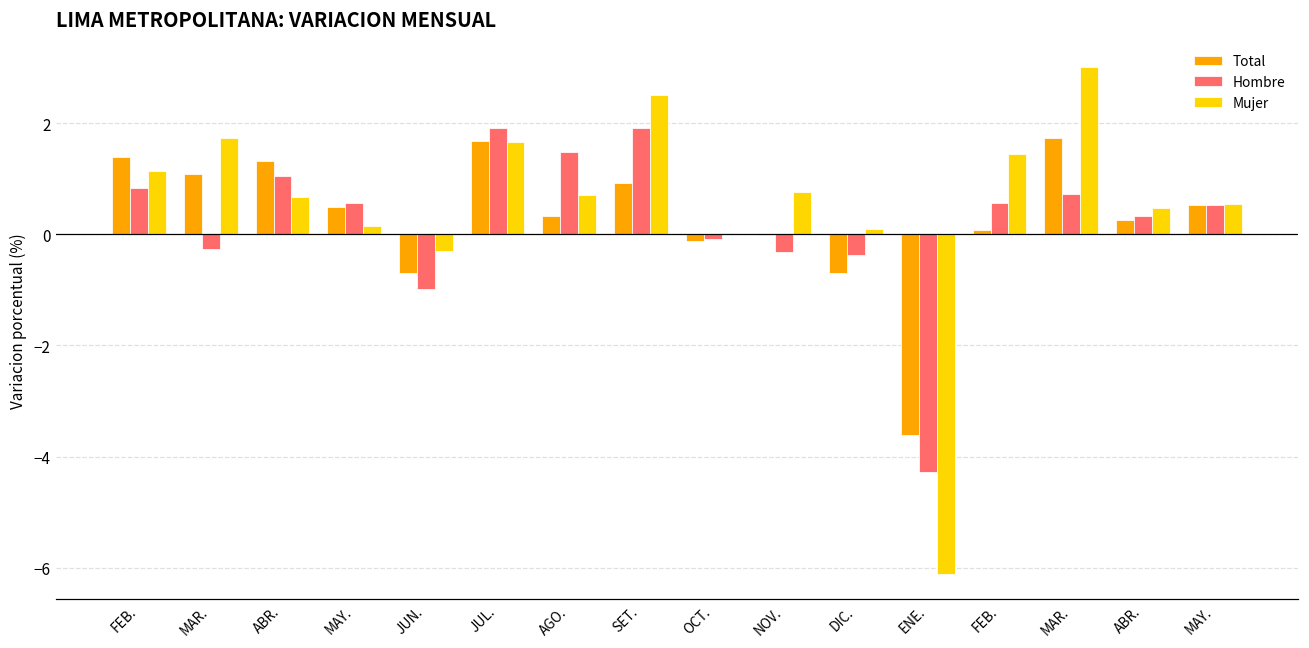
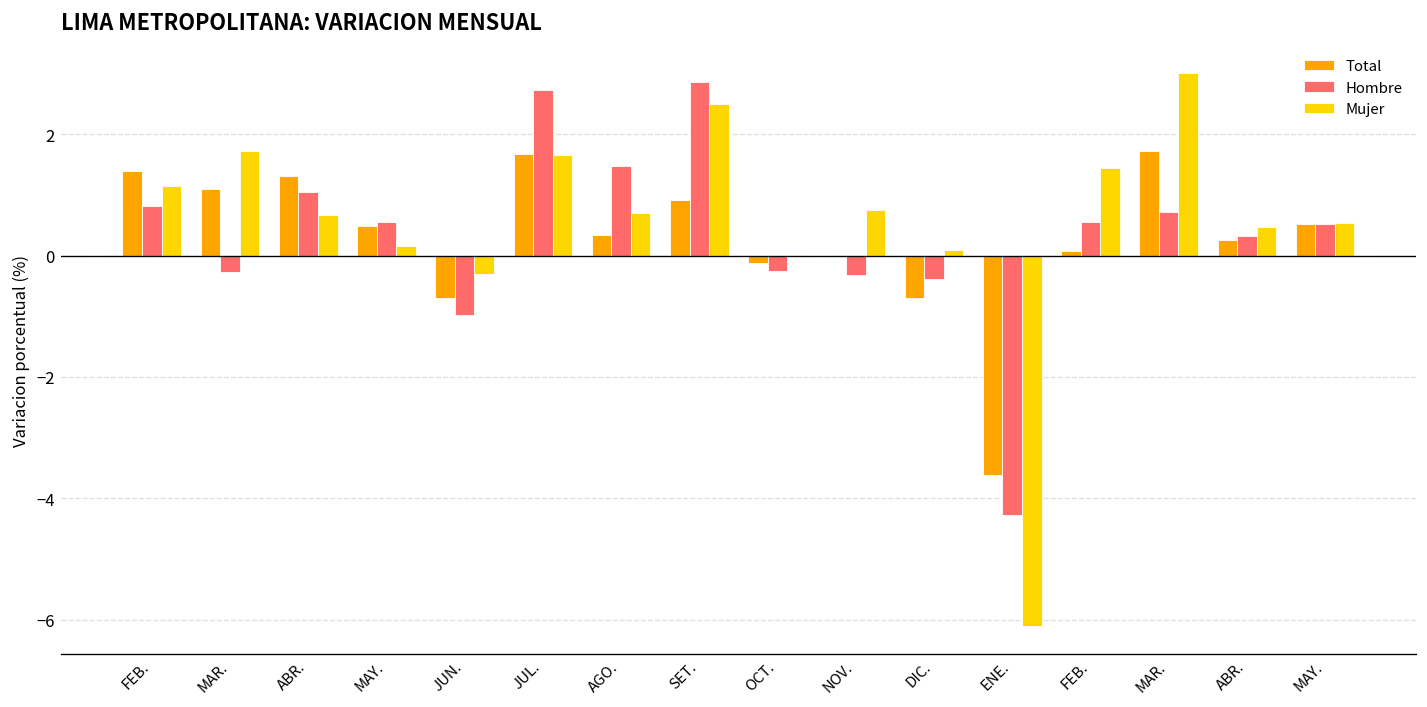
Hombre, JUL.: 1.9 -> 2.7
Hombre, SET.: 1.9 -> 2.9
Hombre, OCT.: -0.1 -> -0.2
